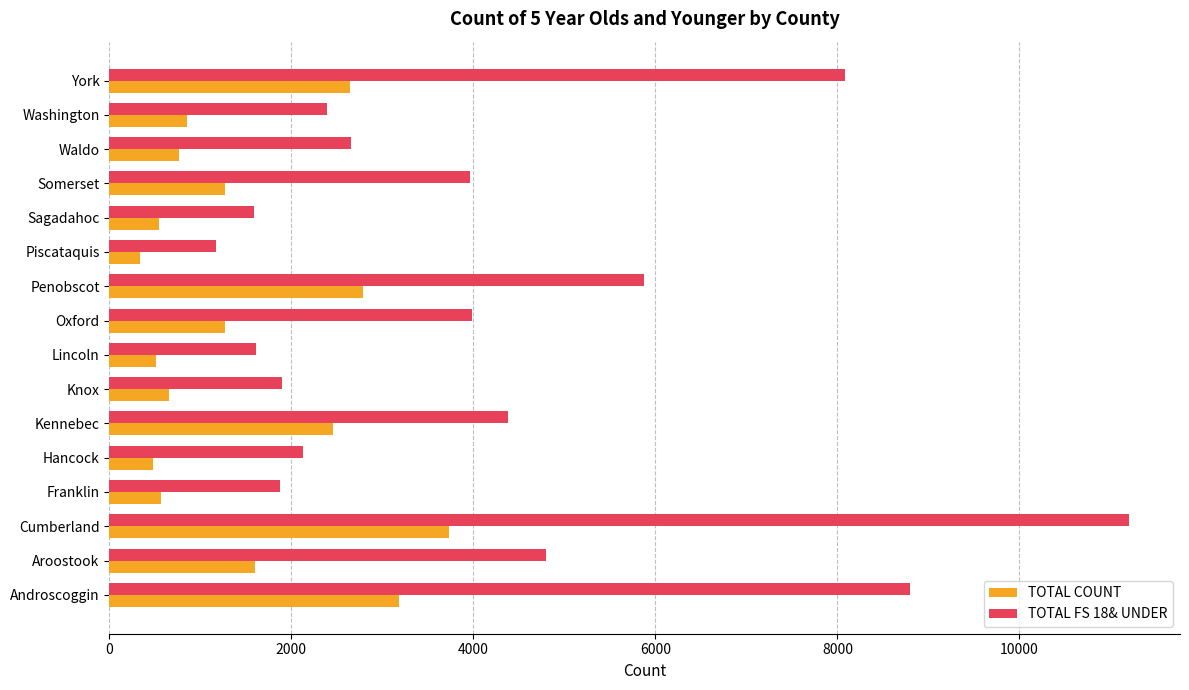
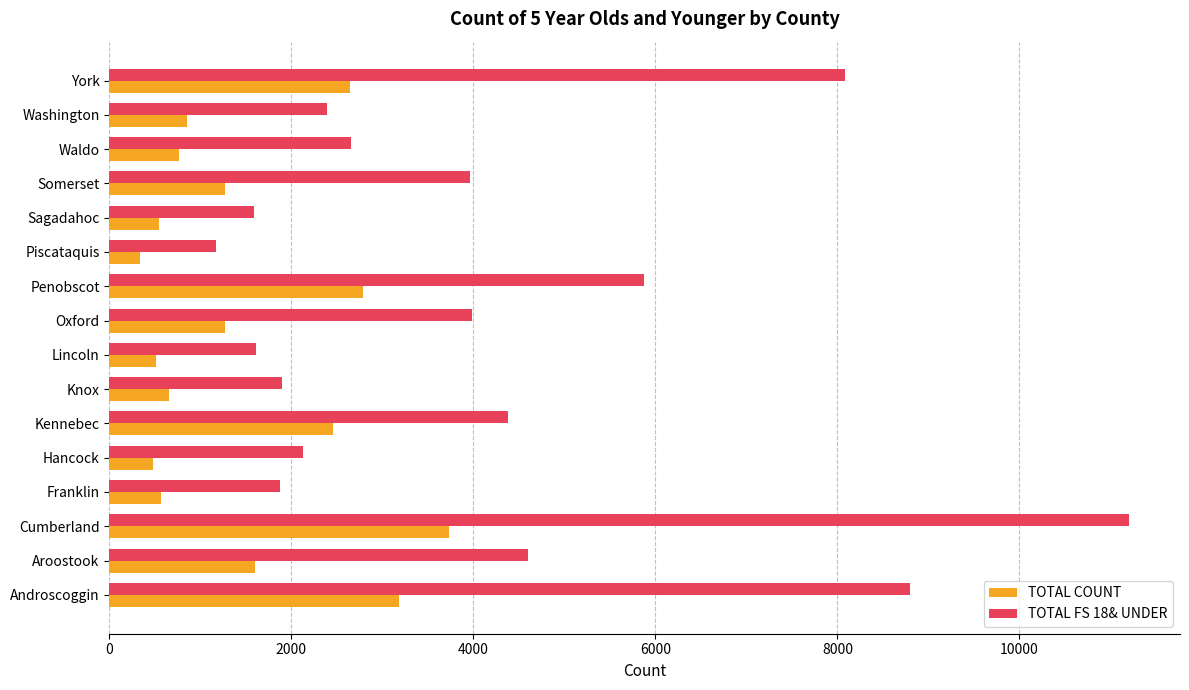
TOTAL FS 18& UNDER, Aroostook: 4800 -> 4600
